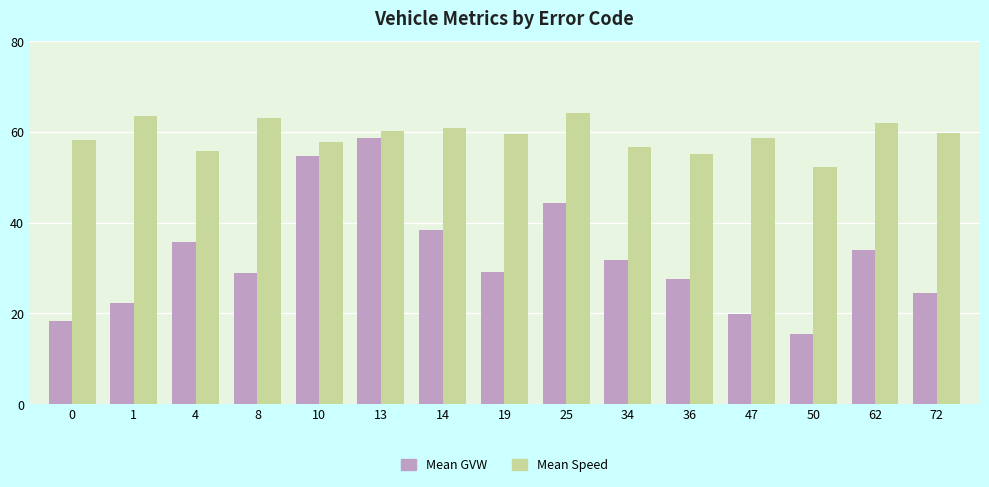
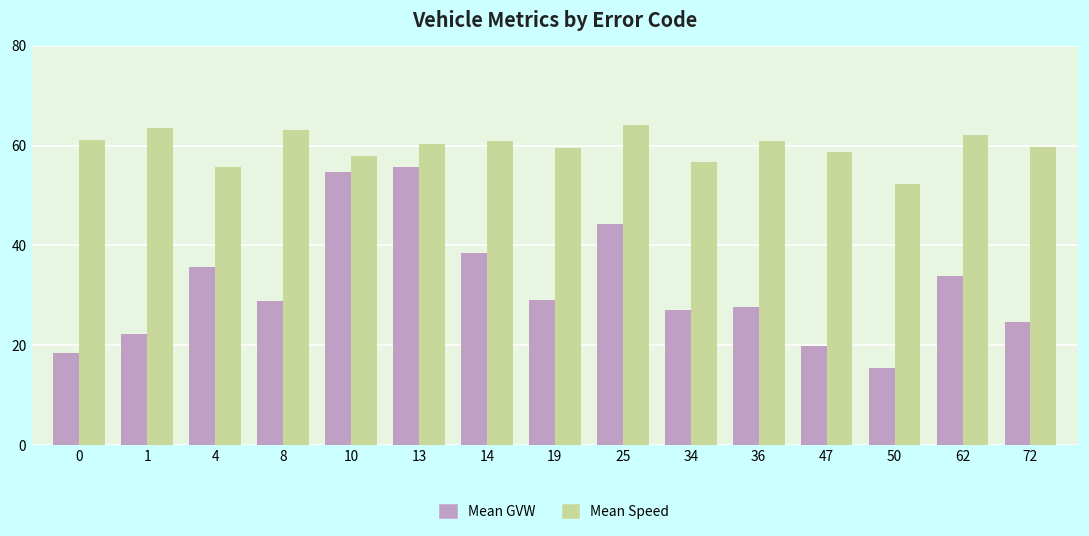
Mean Speed, 0: 58 -> 61
Mean GVW, 13: 59 -> 56
Mean GVW, 34: 32 -> 27
Mean Speed, 36: 55 -> 61
